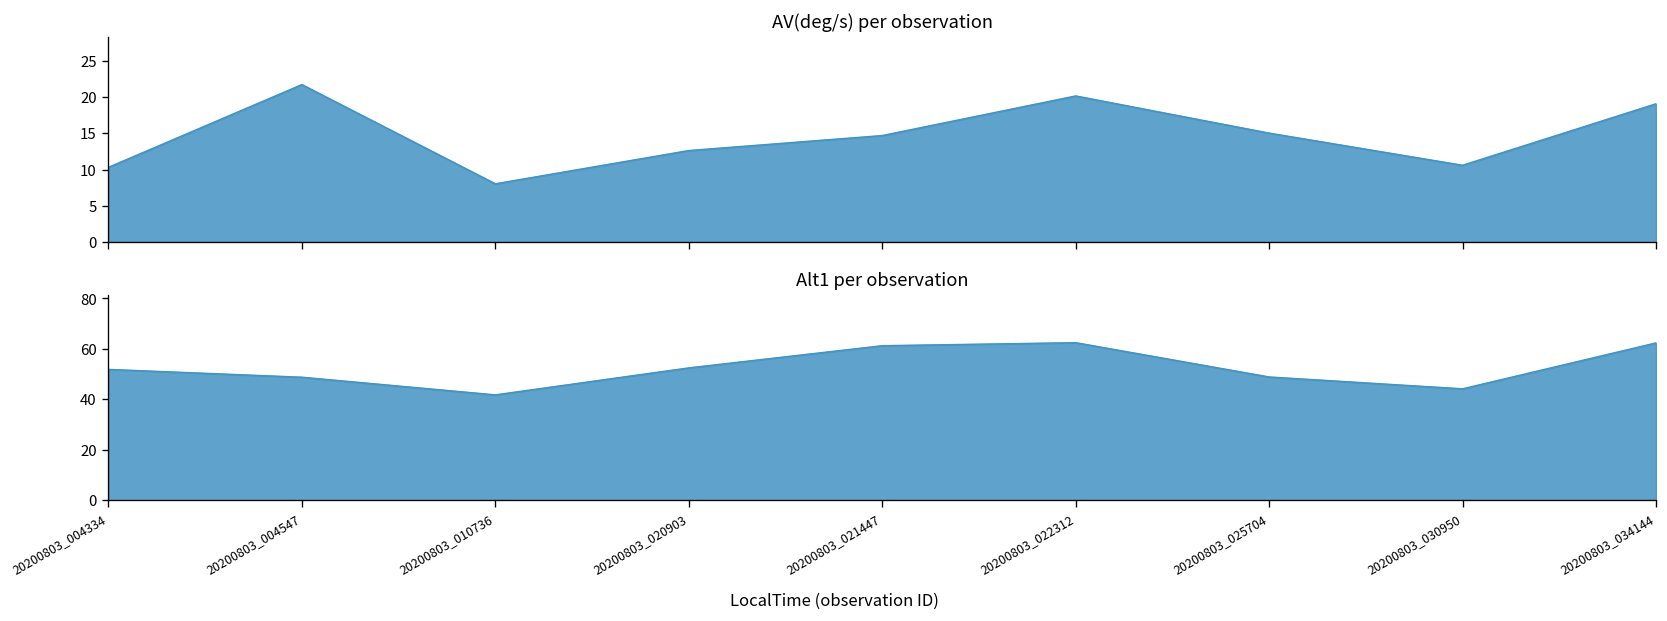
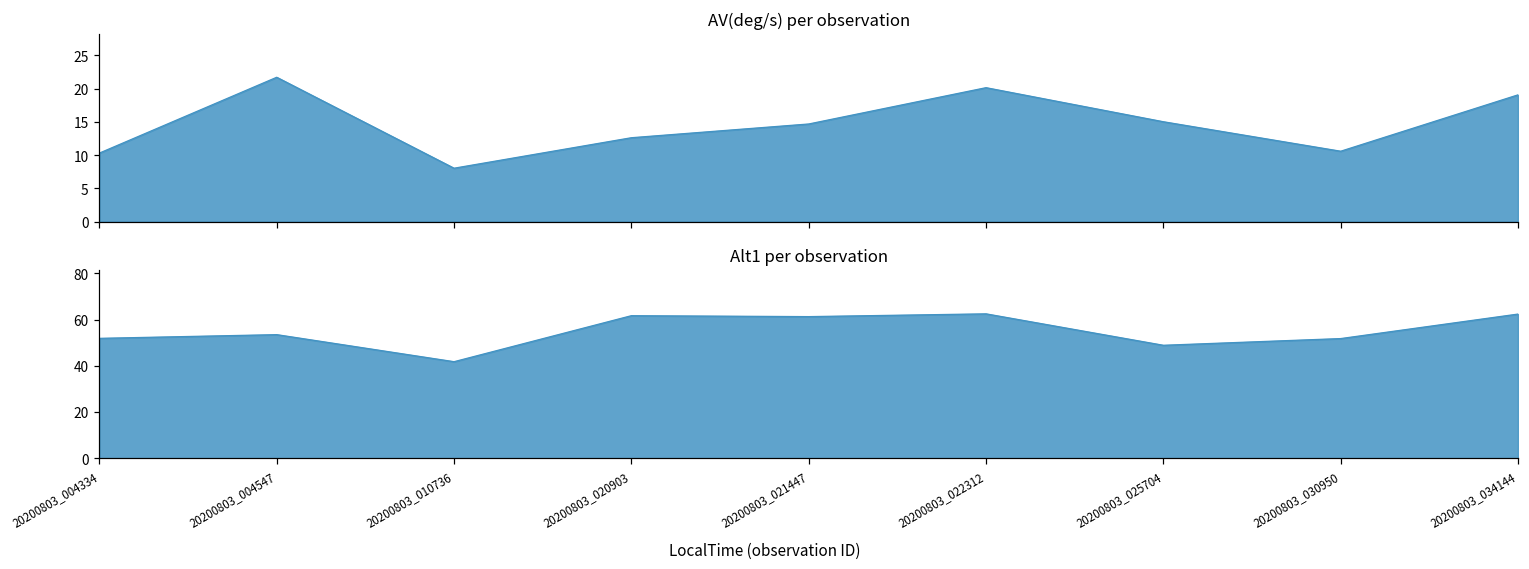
Alt1 per observation, 20200803_004547: 49 -> 54
Alt1 per observation, 20200803_020903: 53 -> 62
Alt1 per observation, 20200803_030950: 44 -> 52
